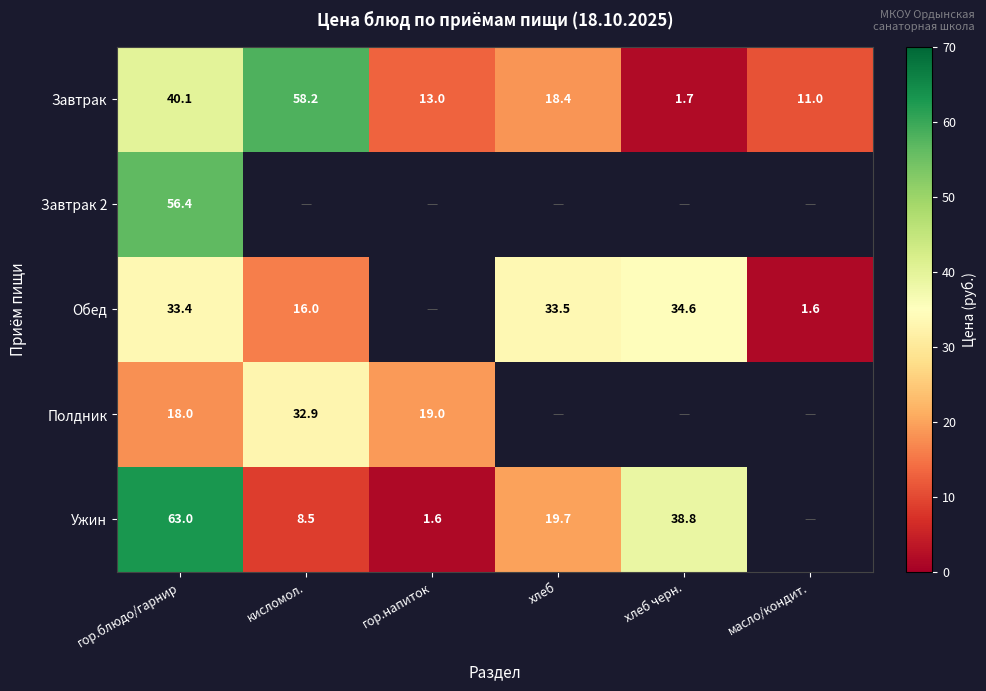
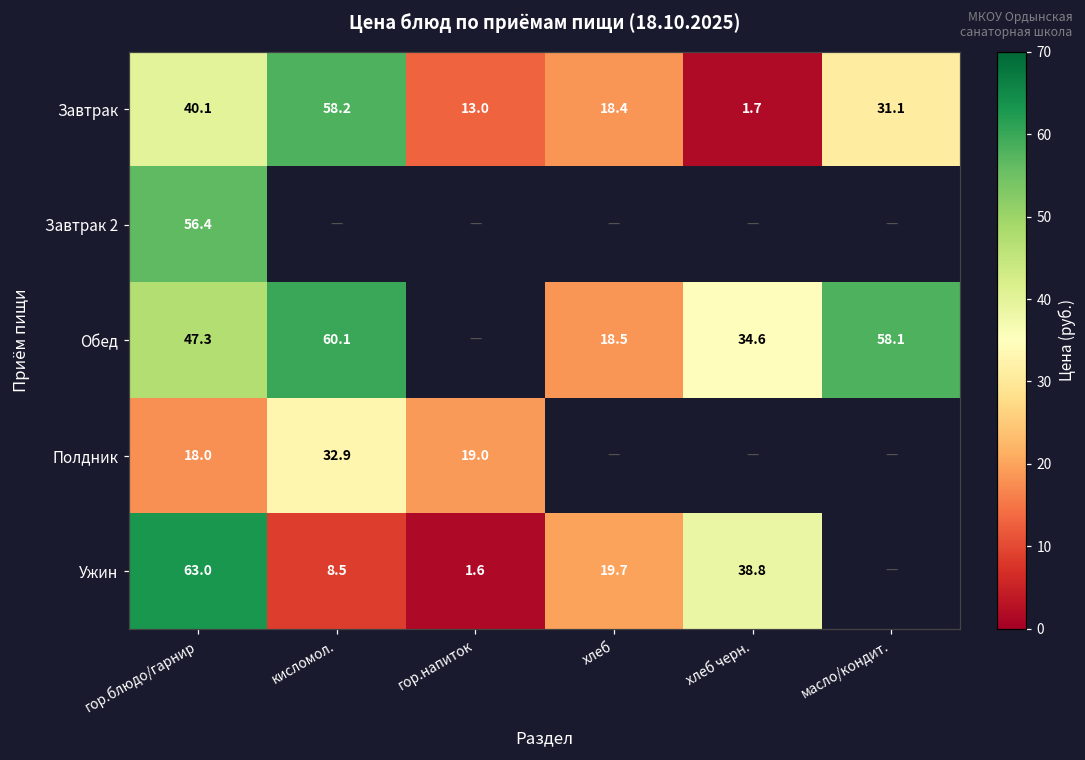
Завтрак, масло/кондит.: 11.0 -> 31.1
Обед, гор.блюдо/гарнир: 33.4 -> 47.3
Обед, кисломол.: 16.0 -> 60.1
Обед, хлеб: 33.5 -> 18.5
Обед, масло/кондит.: 1.6 -> 58.1
